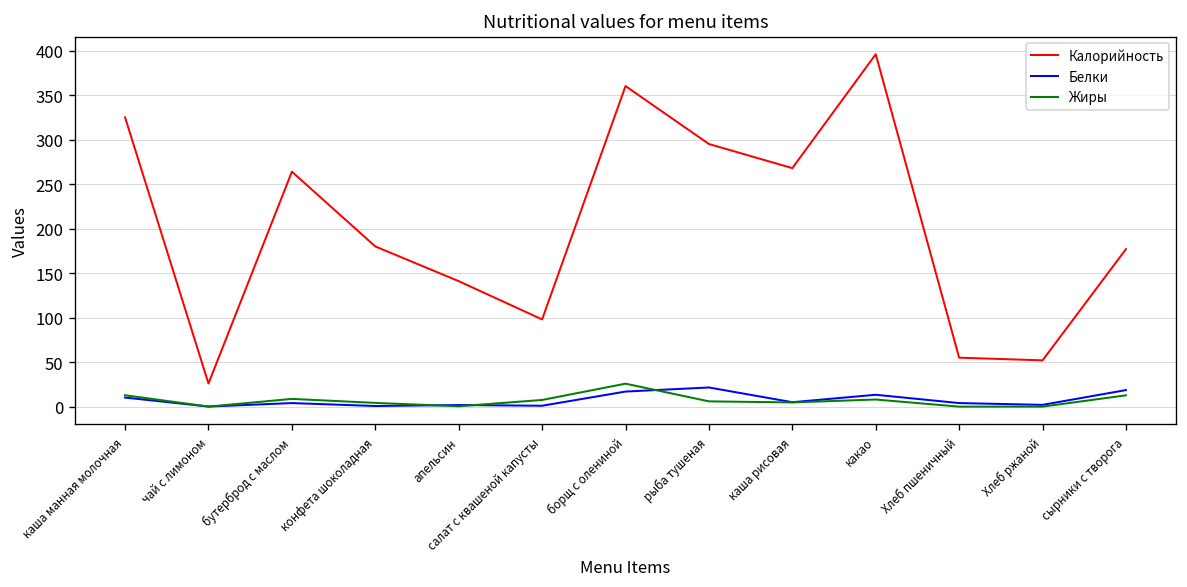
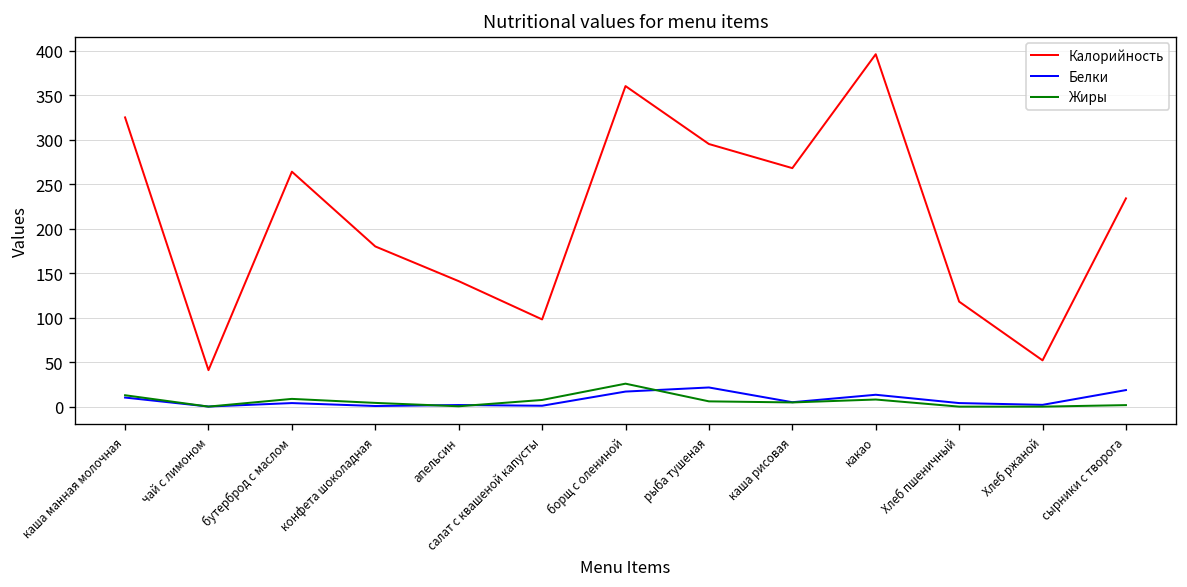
Калорийность, чай с лимоном: 30 -> 40
Калорийность, Хлеб пшеничный: 60 -> 120
Калорийность, сырники с творога: 180 -> 230
Жиры, сырники с творога: 10 -> 0
